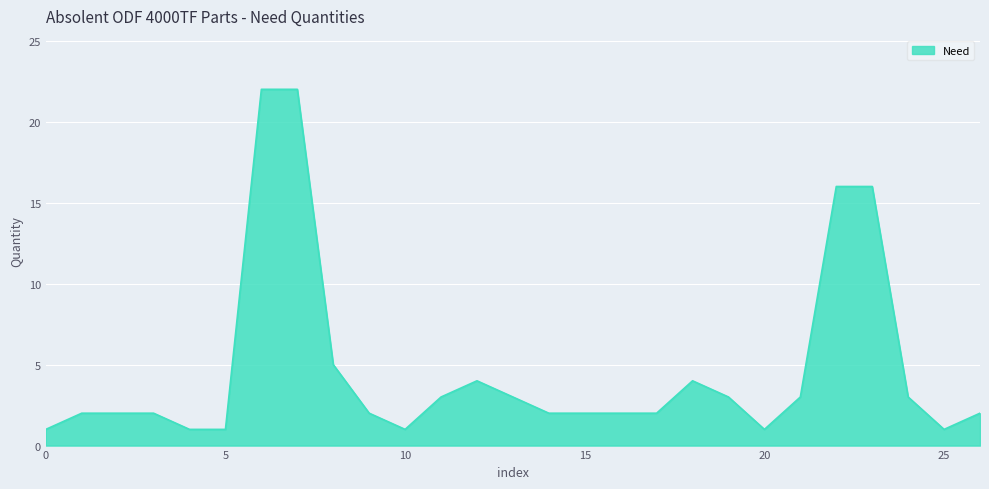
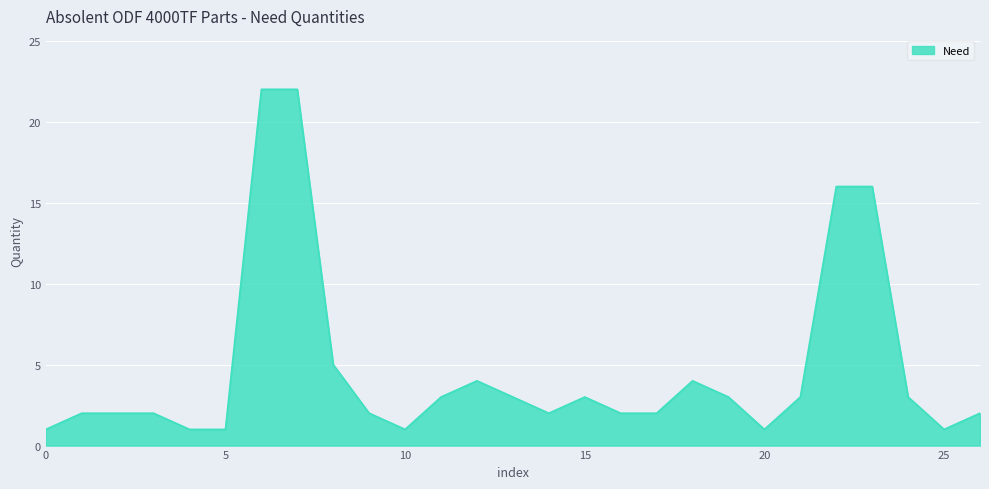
15: 2 -> 3
